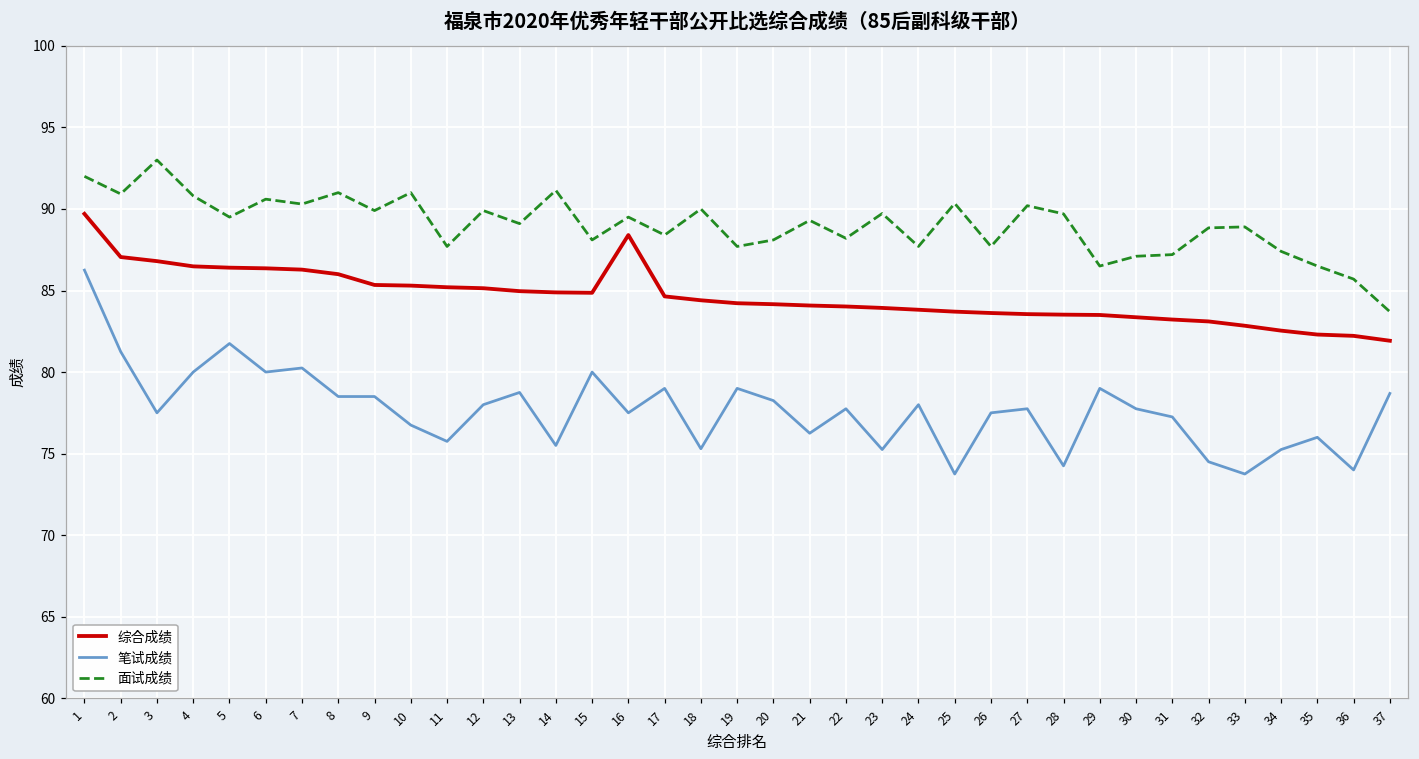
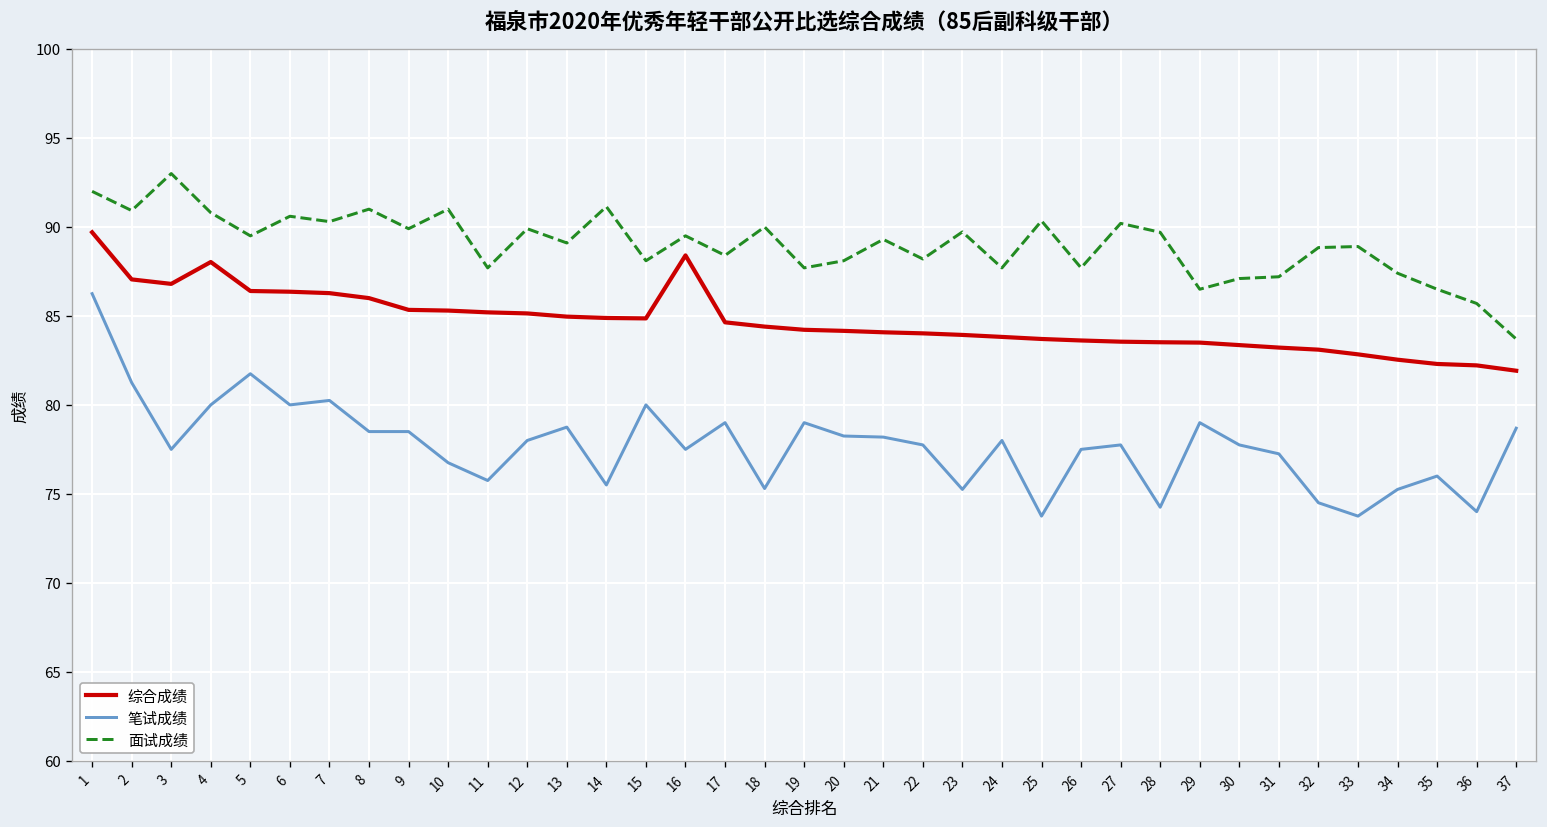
综合成绩, 4: 86.5 -> 88.0
笔试成绩, 21: 76.3 -> 78.2
